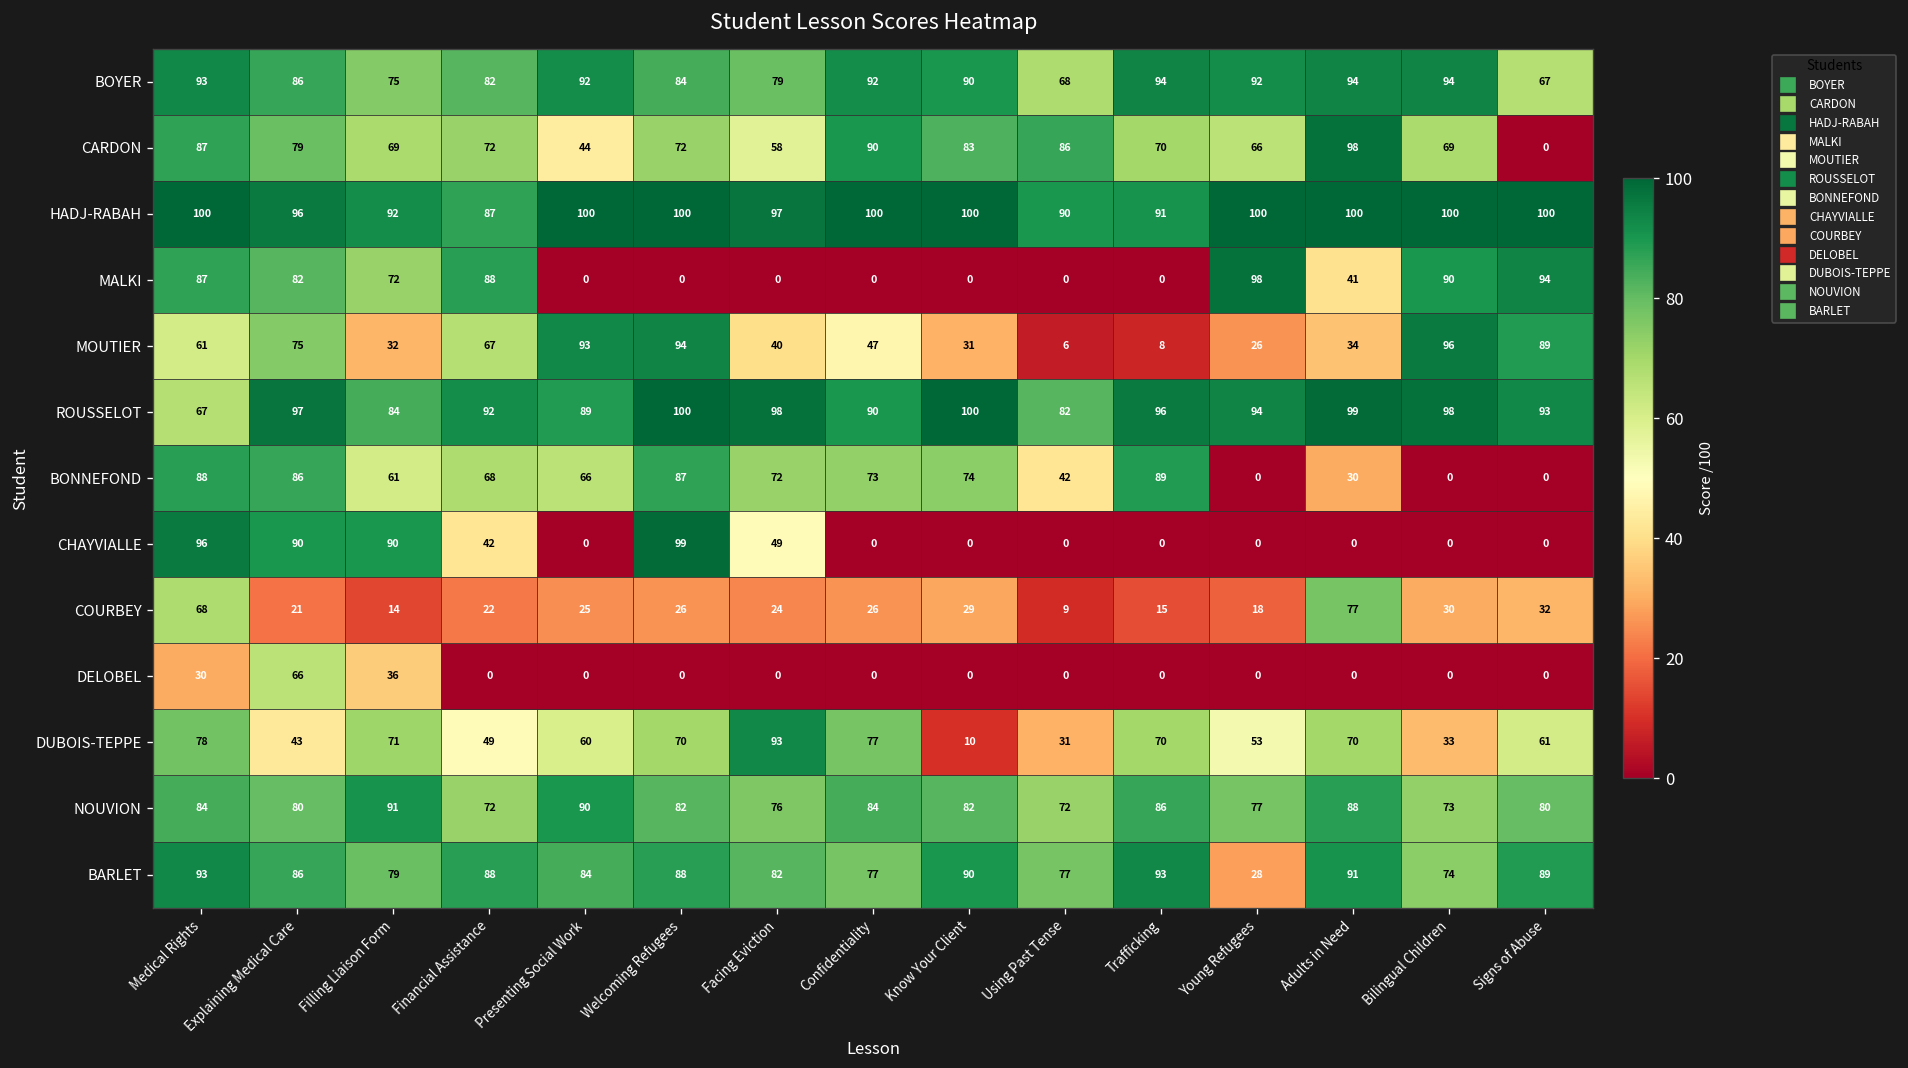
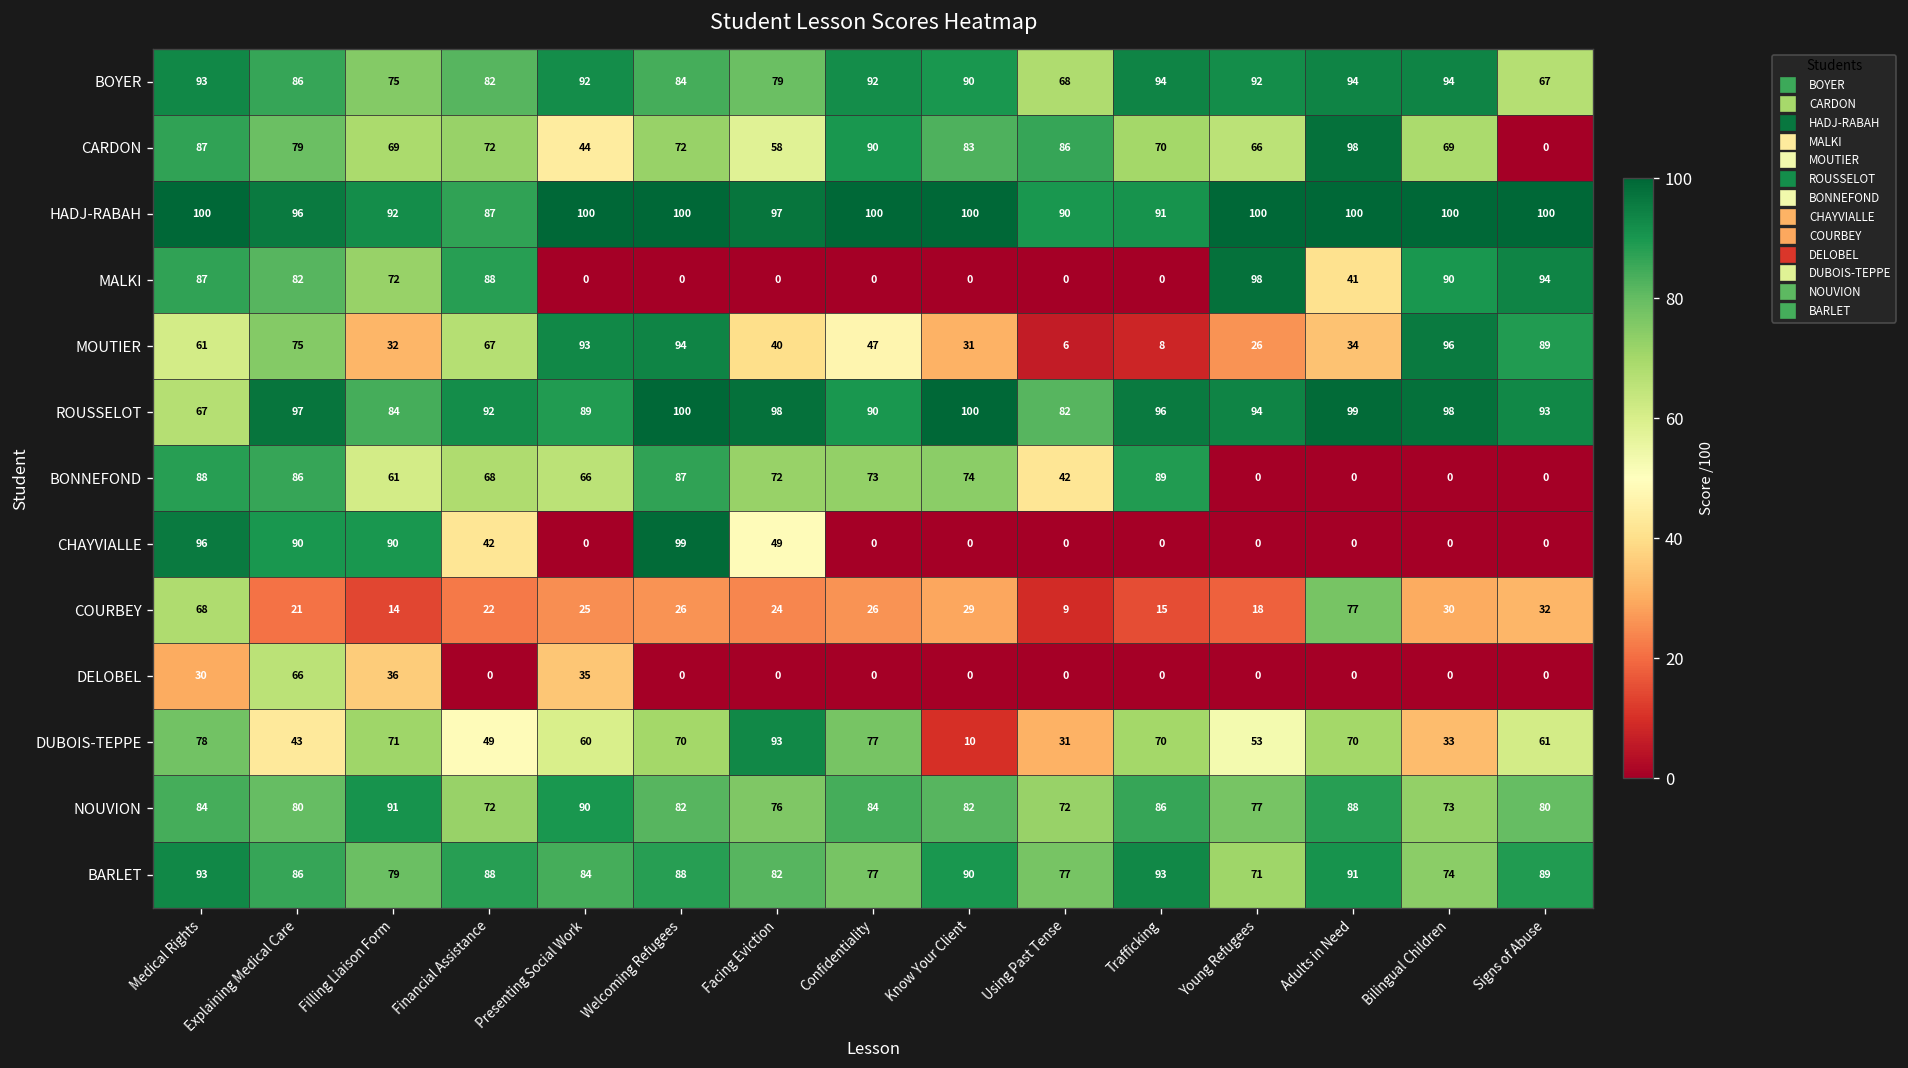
BONNEFOND, Adults in Need: 30 -> 0
DELOBEL, Presenting Social Work: 0 -> 35
BARLET, Young Refugees: 28 -> 71
